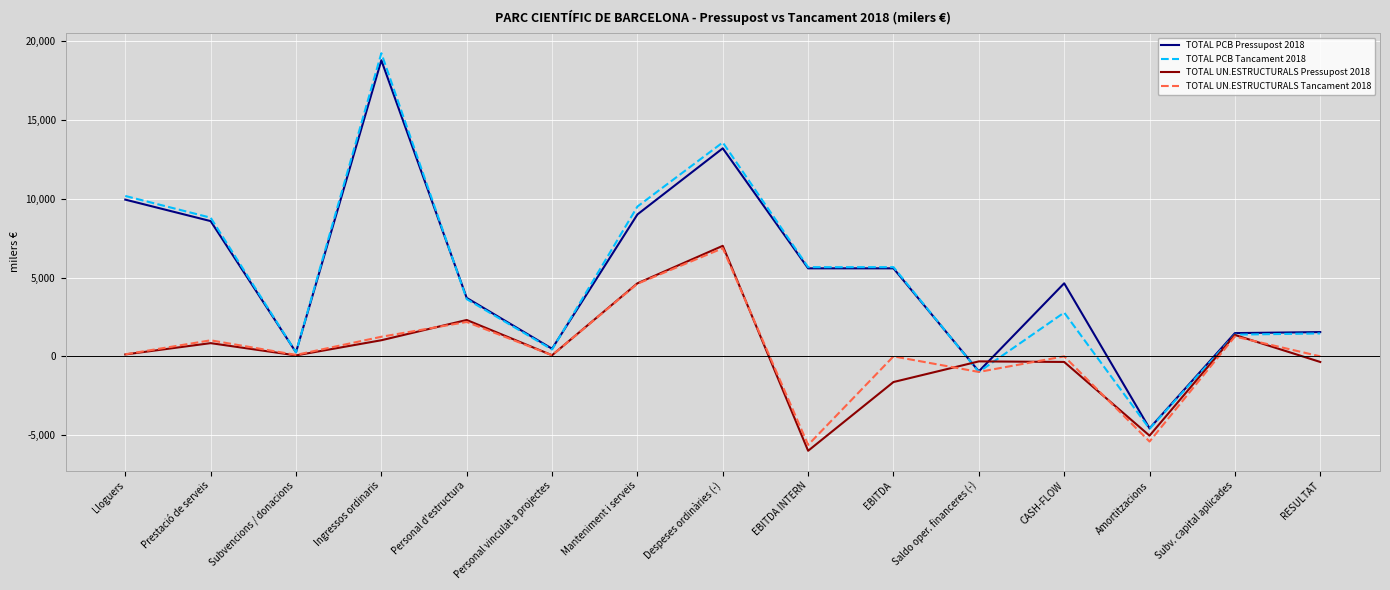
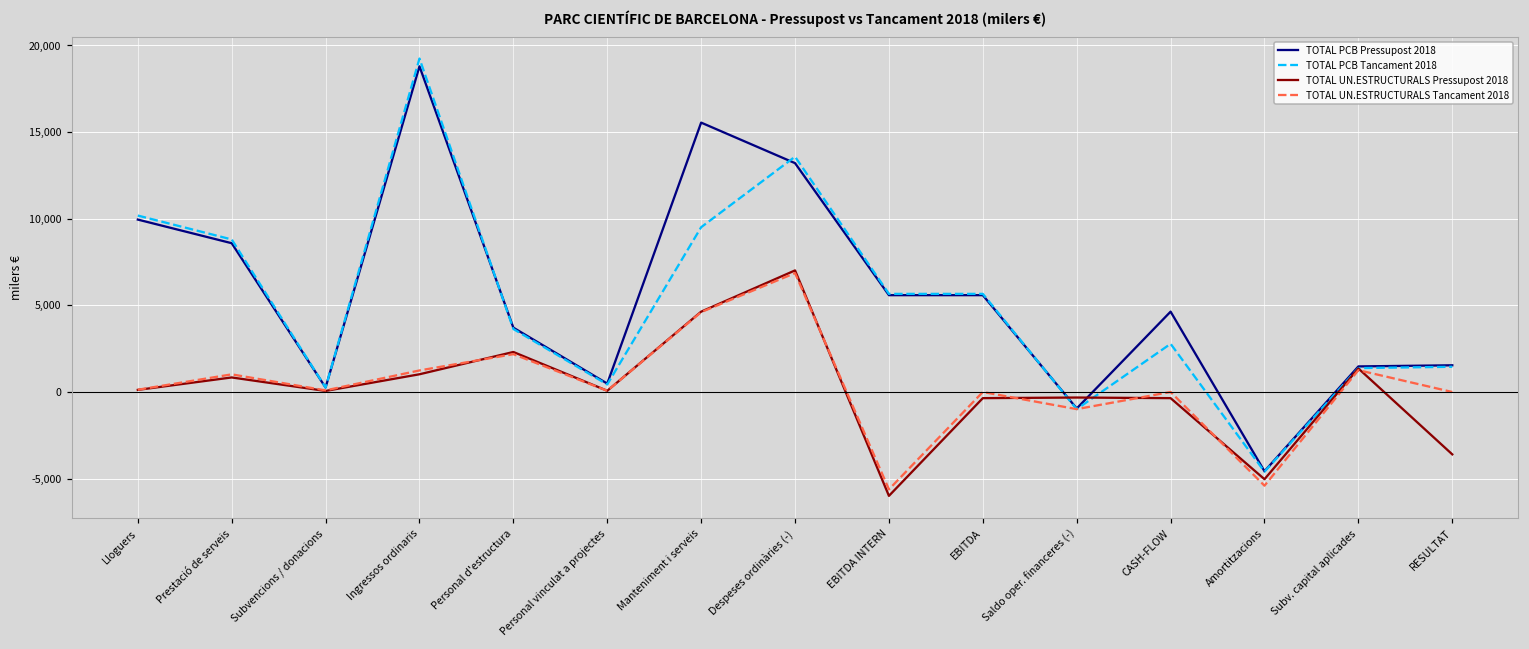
TOTAL PCB Pressupost 2018, Manteniment i serveis: 9,000 -> 15,500
TOTAL UN.ESTRUCTURALS Pressupost 2018, EBITDA: -1,600 -> -400
TOTAL UN.ESTRUCTURALS Pressupost 2018, RESULTAT: -400 -> -3,600
